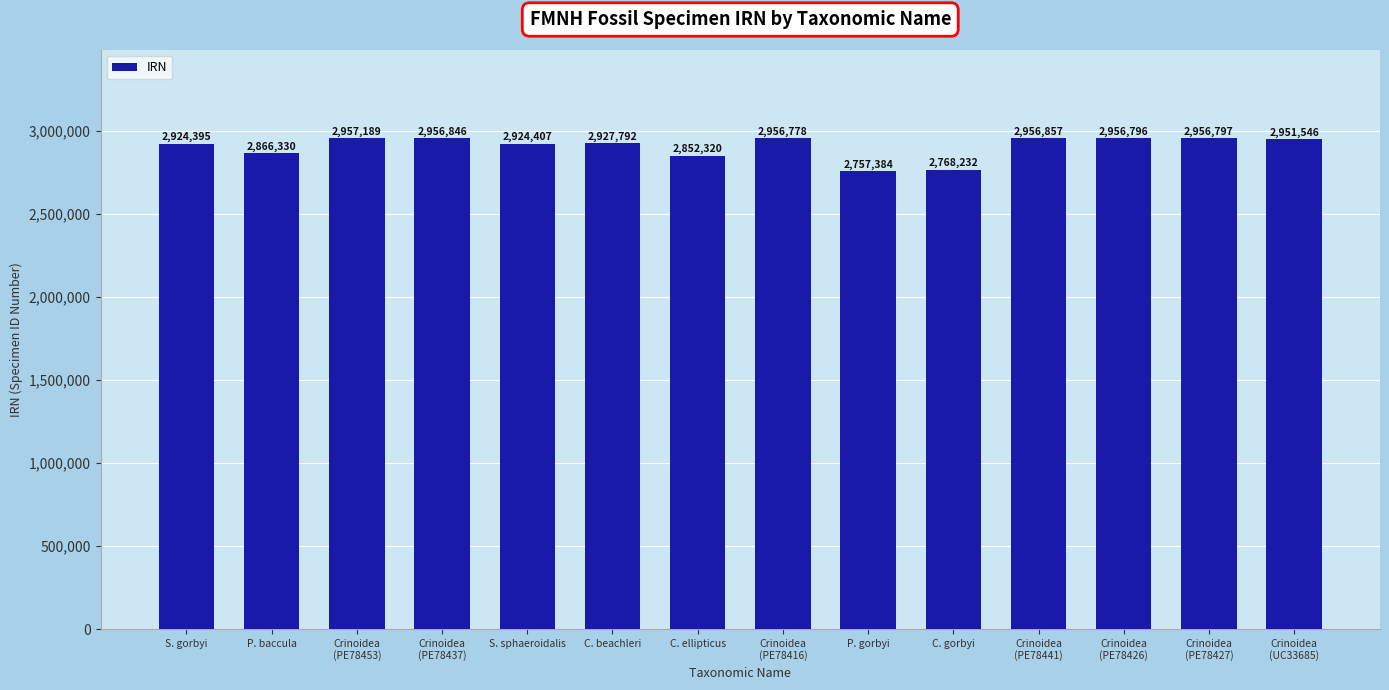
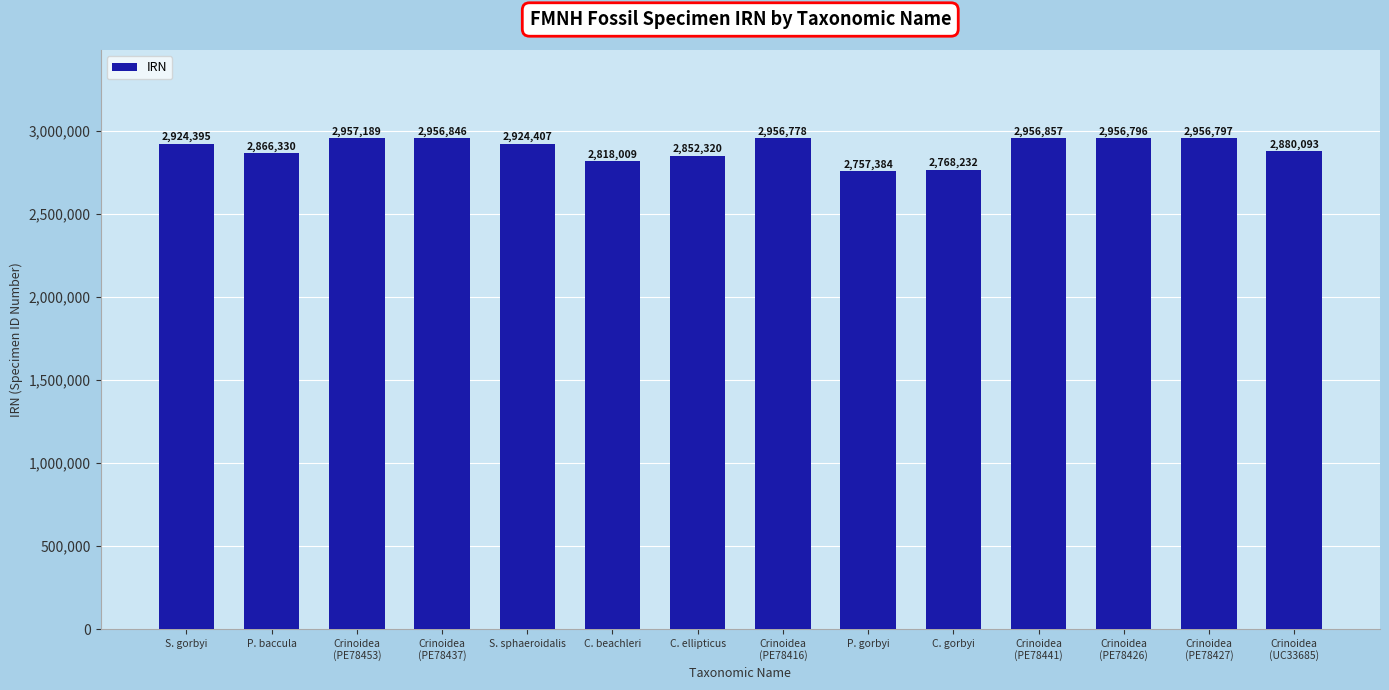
C. beachleri: 2,927,792 -> 2,818,009
Crinoidea (UC33685): 2,951,546 -> 2,880,093
